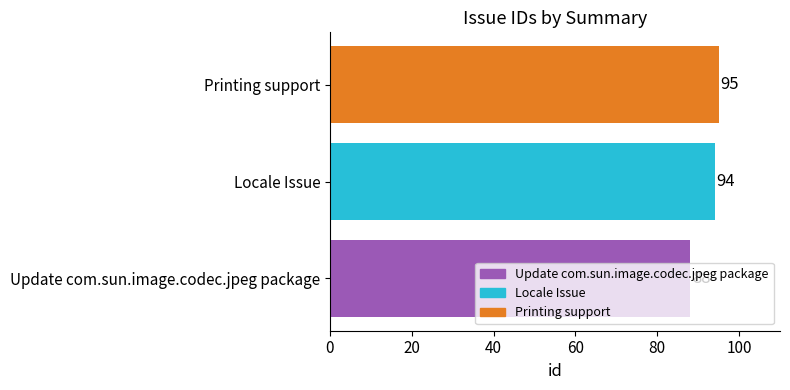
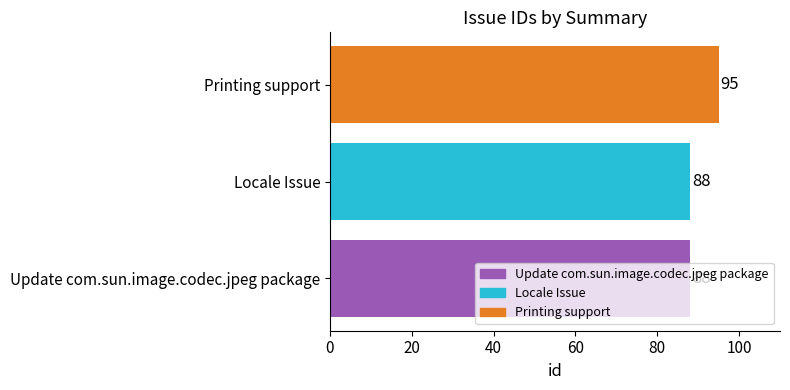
Locale Issue: 94 -> 88
